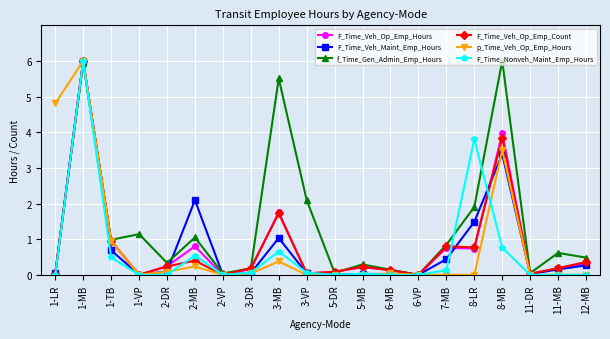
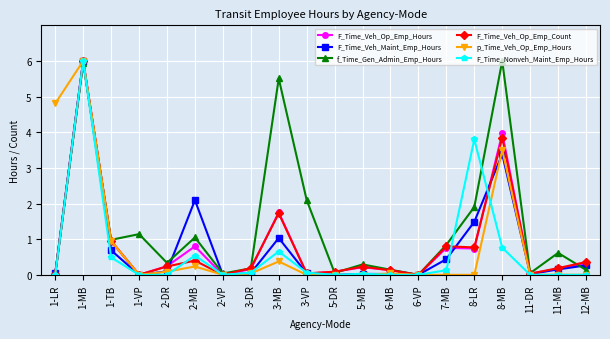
f_Time_Gen_Admin_Emp_Hours, 12-MB: 0.5 -> 0.1
